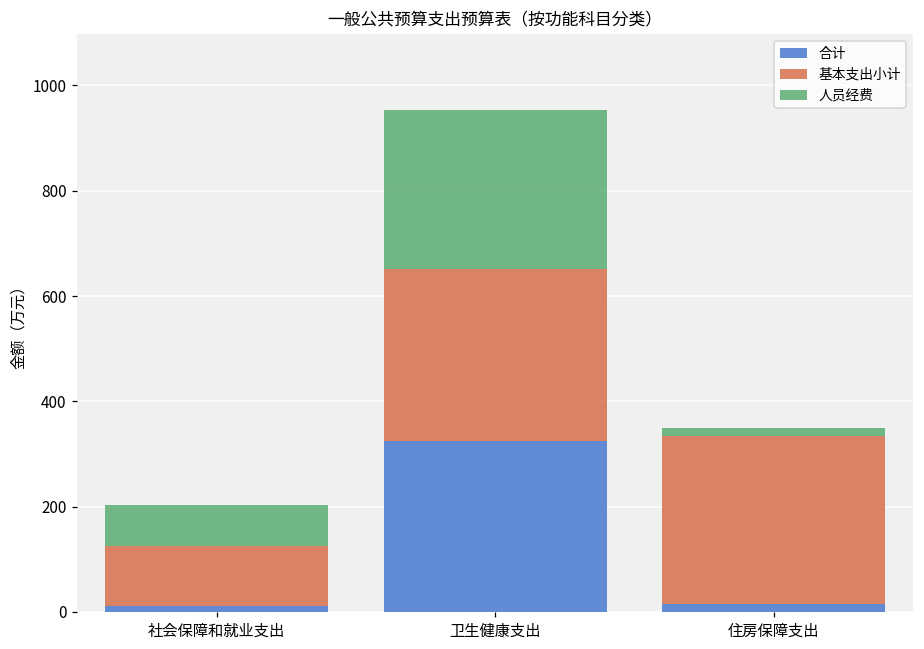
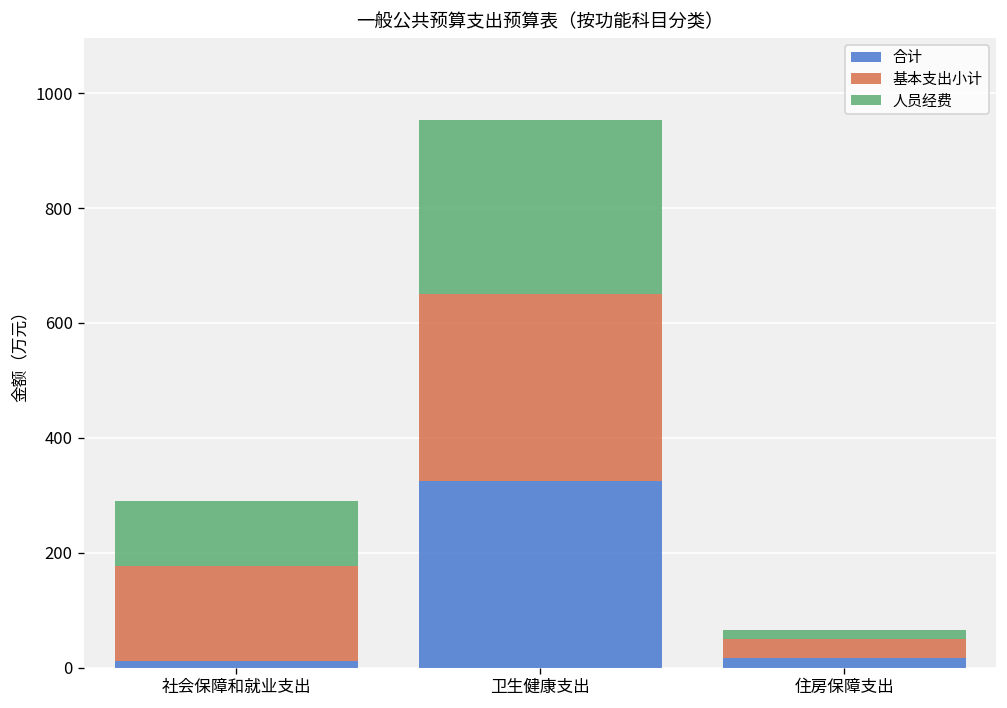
基本支出小计, 社会保障和就业支出: 110 -> 170
人员经费, 社会保障和就业支出: 80 -> 110
基本支出小计, 住房保障支出: 320 -> 30
